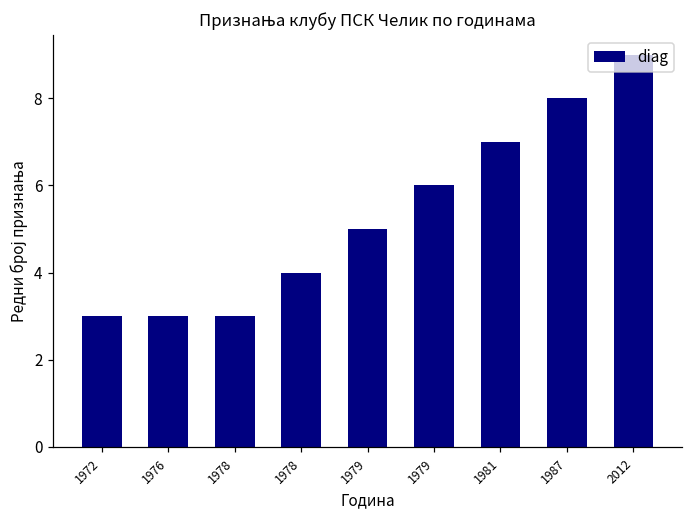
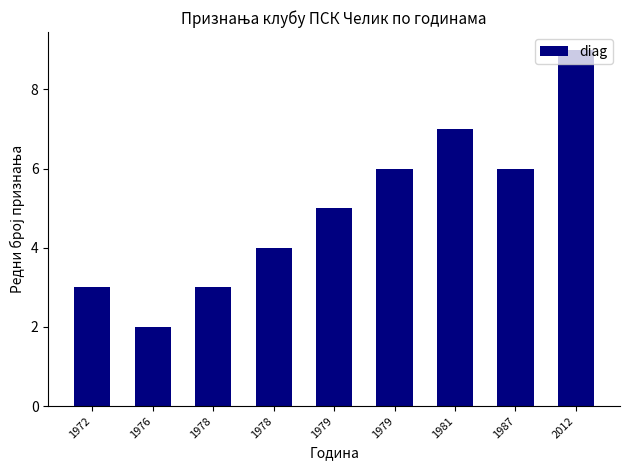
1976: 3 -> 2
1987: 8 -> 6
